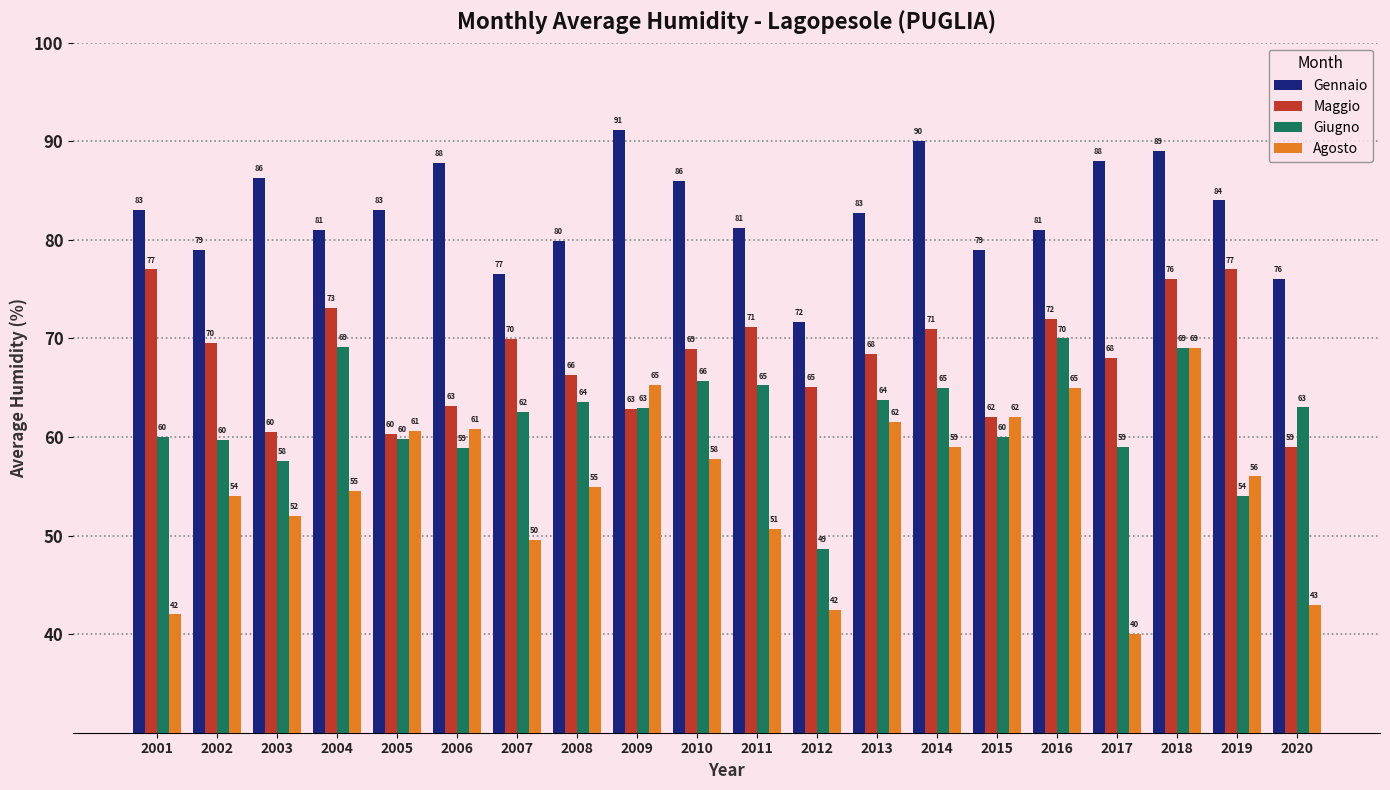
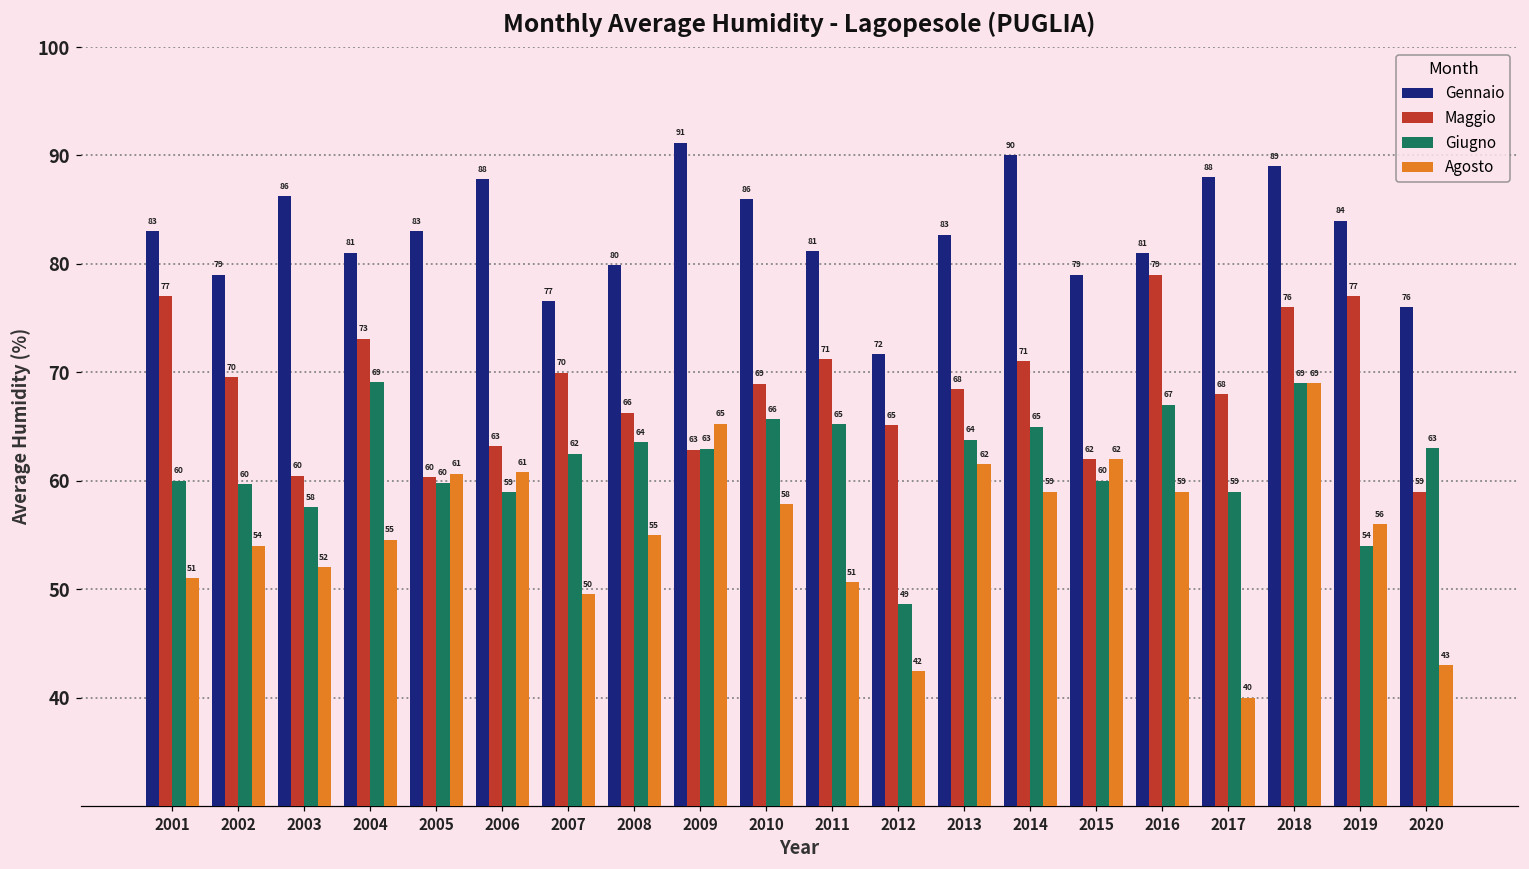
Agosto, 2001: 42 -> 51
Maggio, 2016: 72 -> 79
Giugno, 2016: 70 -> 67
Agosto, 2016: 65 -> 59
